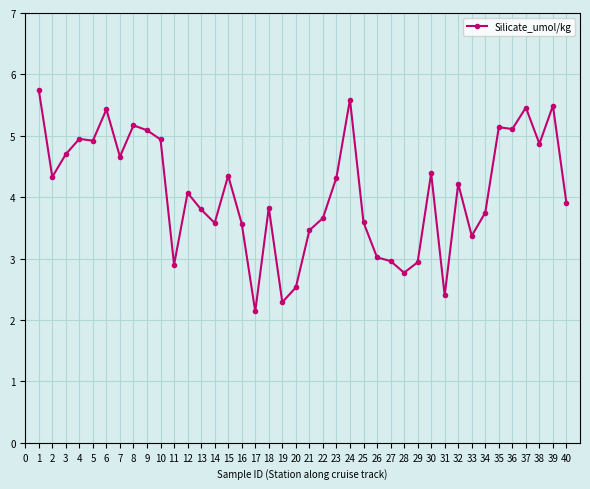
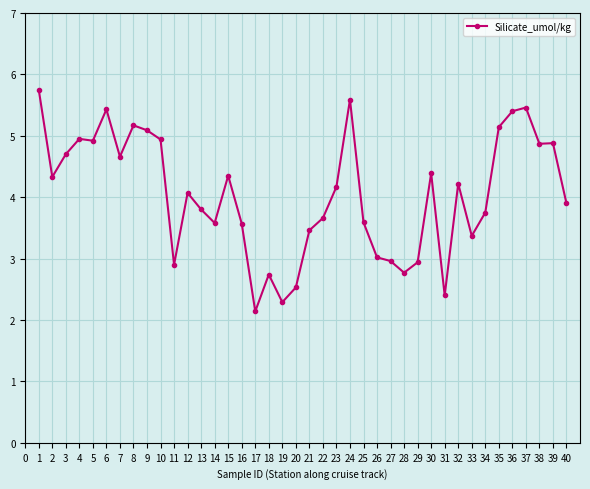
18: 3.8 -> 2.7
23: 4.3 -> 4.2
36: 5.1 -> 5.4
39: 5.5 -> 4.9
